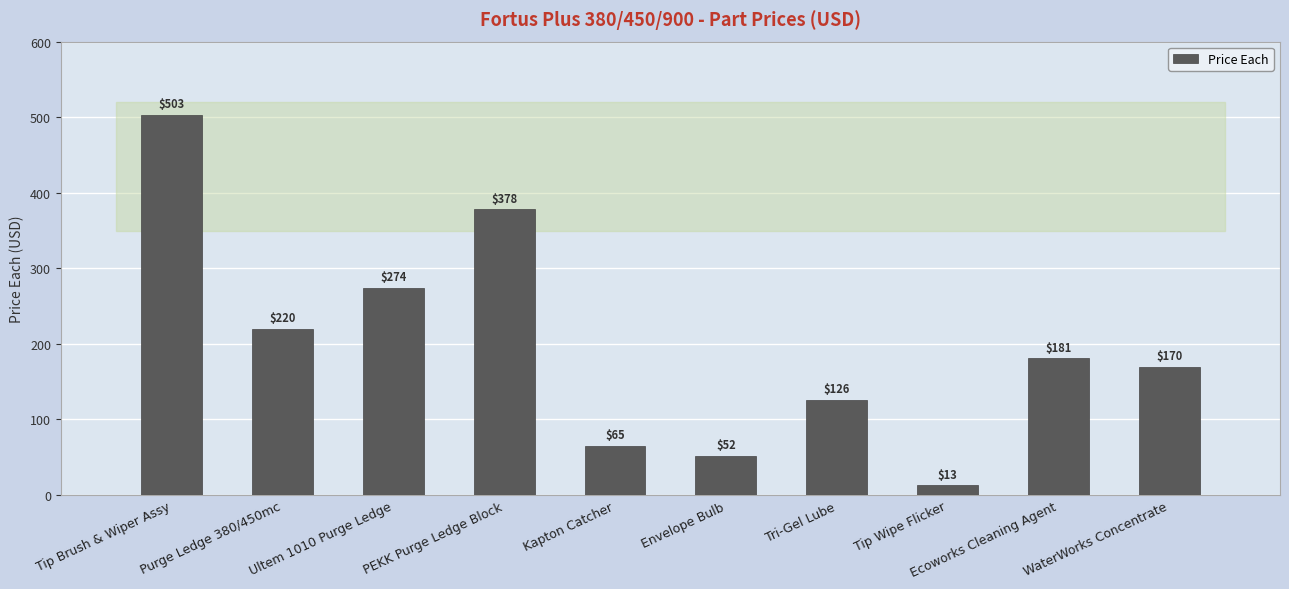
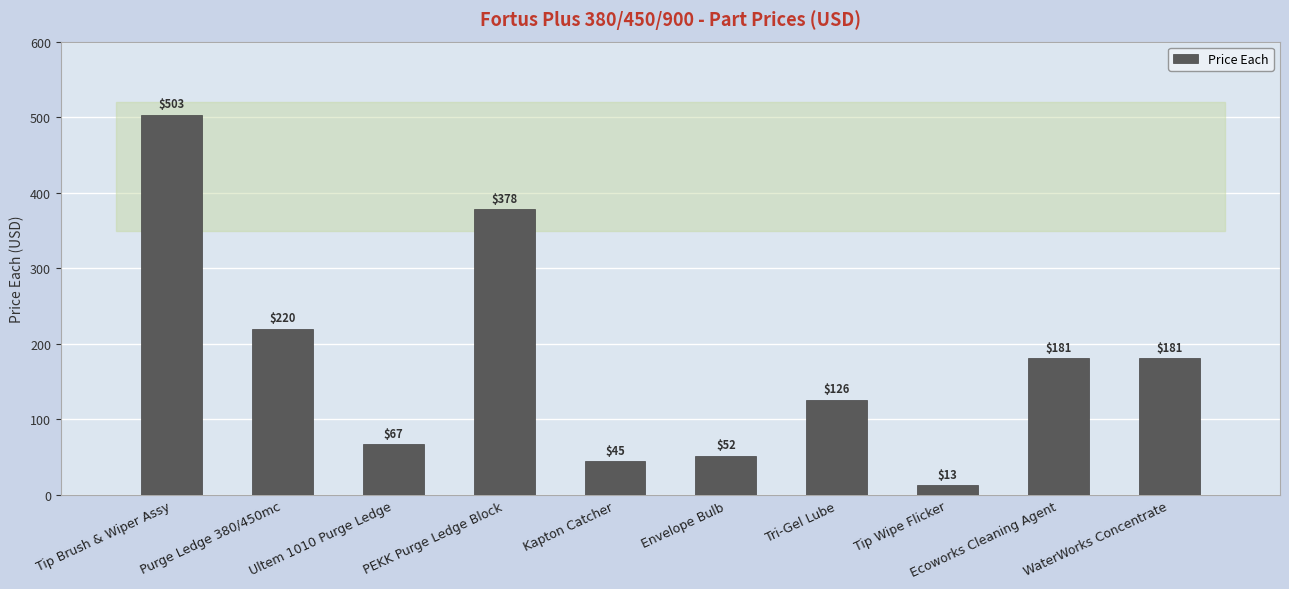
Price Each, Ultem 1010 Purge Ledge: $274 -> $67
Price Each, Kapton Catcher: $65 -> $45
Price Each, WaterWorks Concentrate: $170 -> $181
